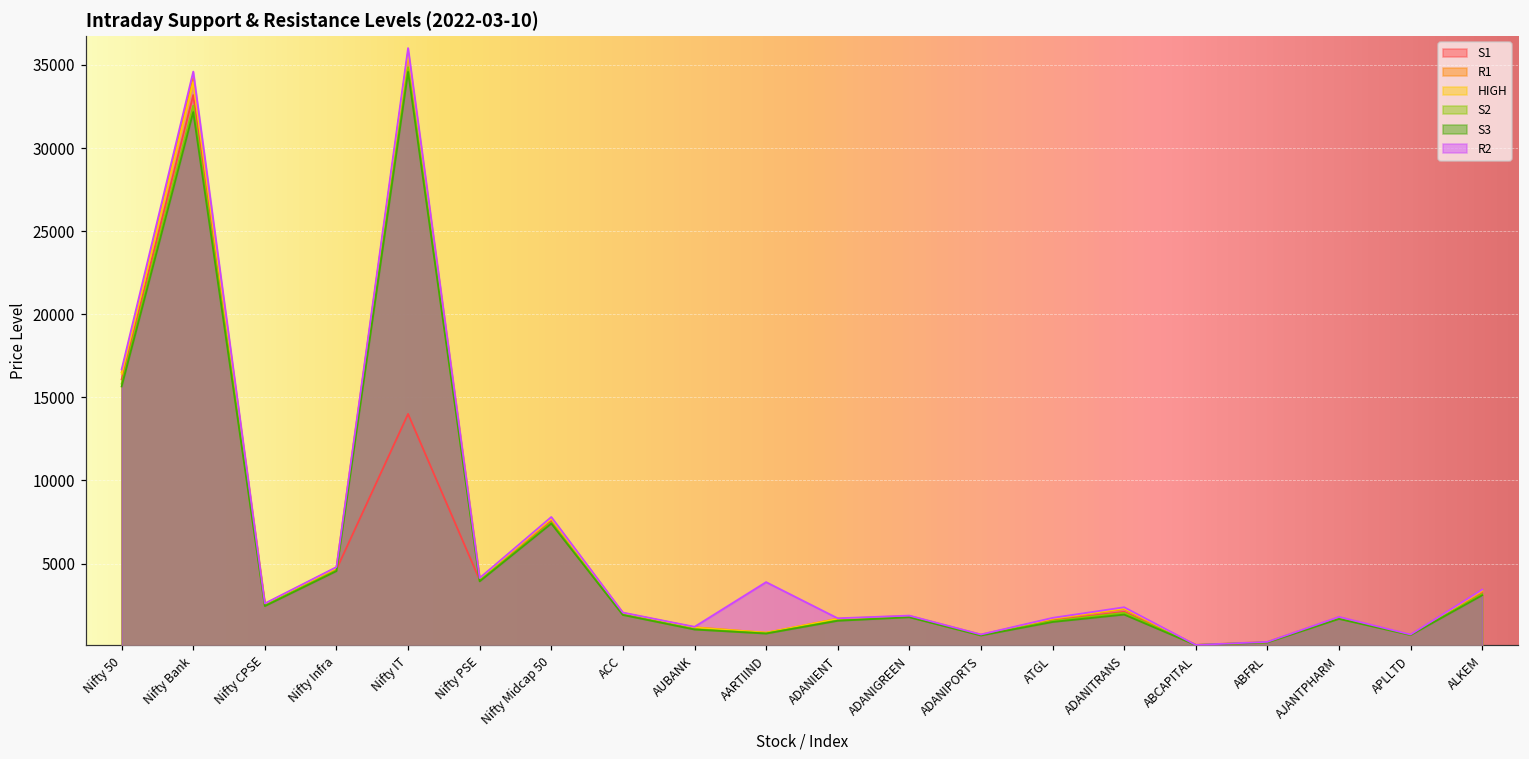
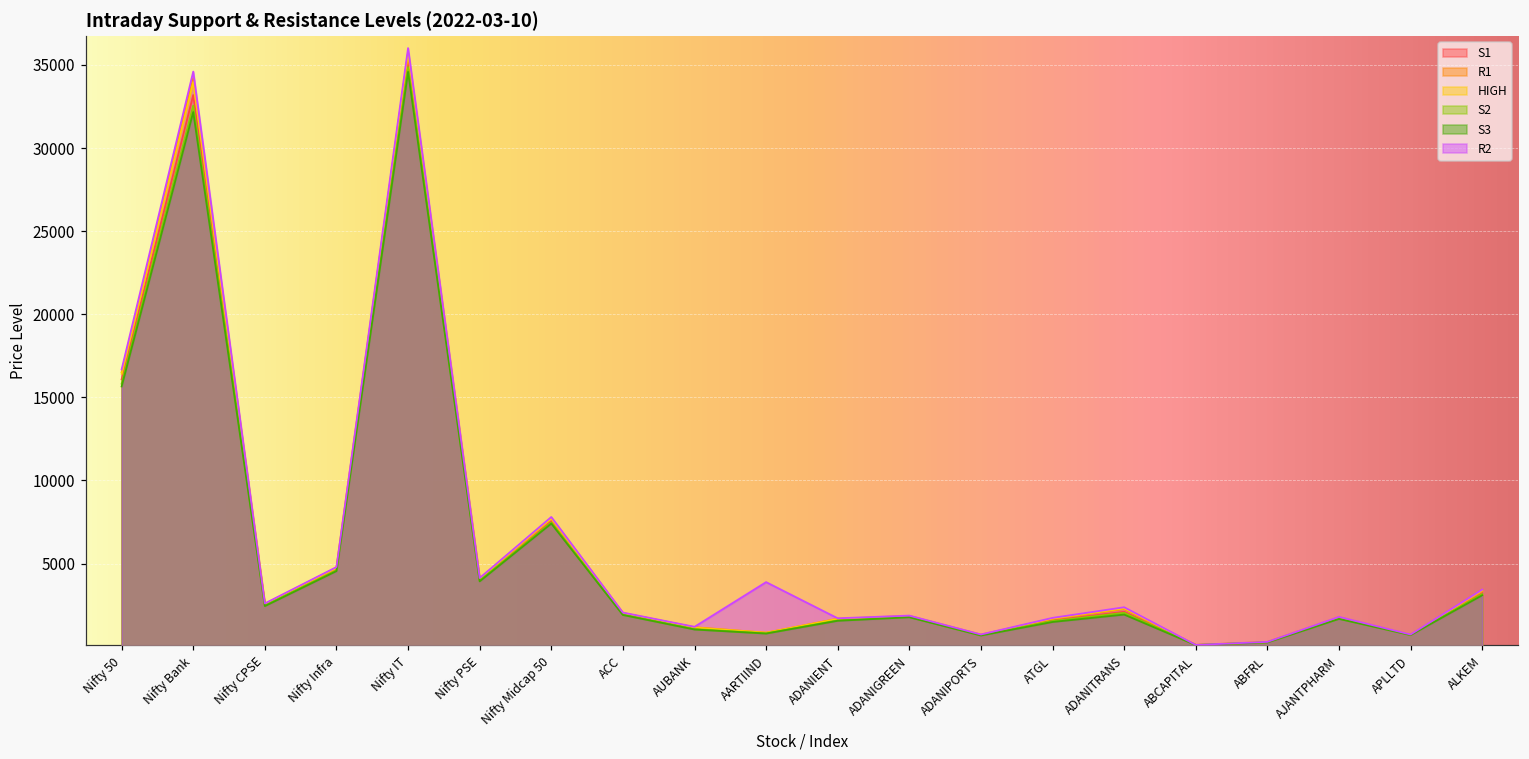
S1, Nifty IT: 14000 -> 35200
